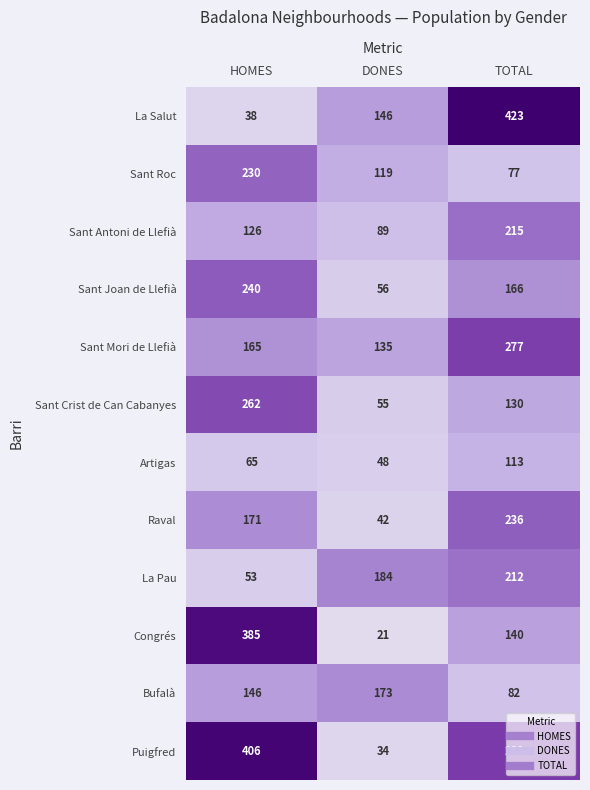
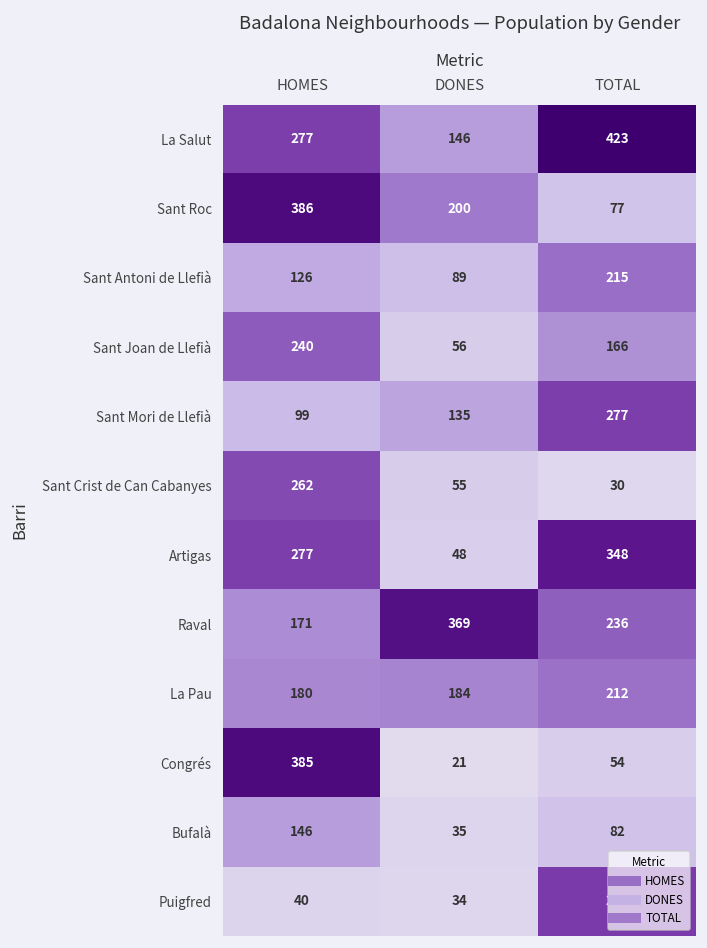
La Salut, HOMES: 38 -> 277
Sant Roc, HOMES: 230 -> 386
Sant Roc, DONES: 119 -> 200
Sant Mori de Llefià, HOMES: 165 -> 99
Sant Crist de Can Cabanyes, TOTAL: 130 -> 30
Artigas, HOMES: 65 -> 277
Artigas, TOTAL: 113 -> 348
Raval, DONES: 42 -> 369
La Pau, HOMES: 53 -> 180
Congrés, TOTAL: 140 -> 54
Bufalà, DONES: 173 -> 35
Puigfred, HOMES: 406 -> 40
